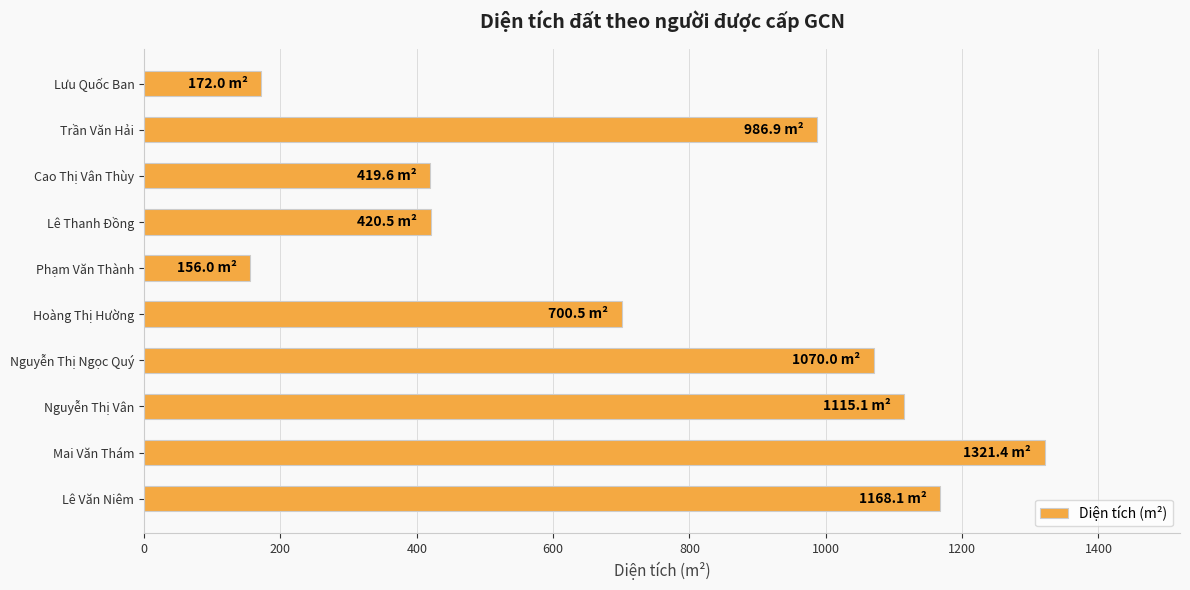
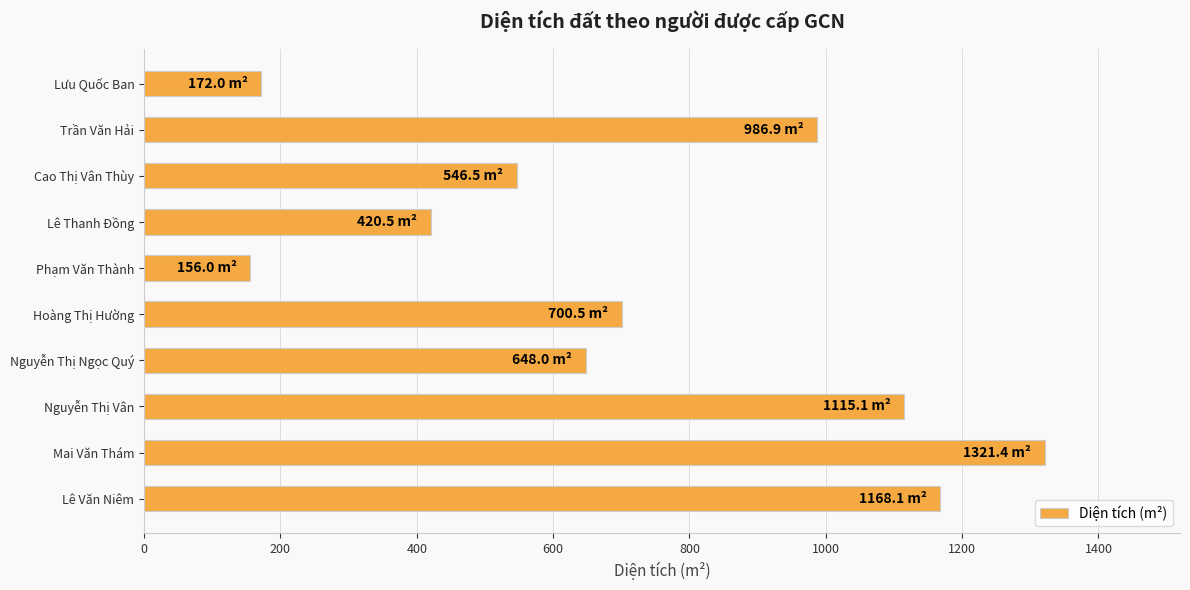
Cao Thị Vân Thùy: 419.6 -> 546.5
Nguyễn Thị Ngọc Quý: 1070.0 -> 648.0
